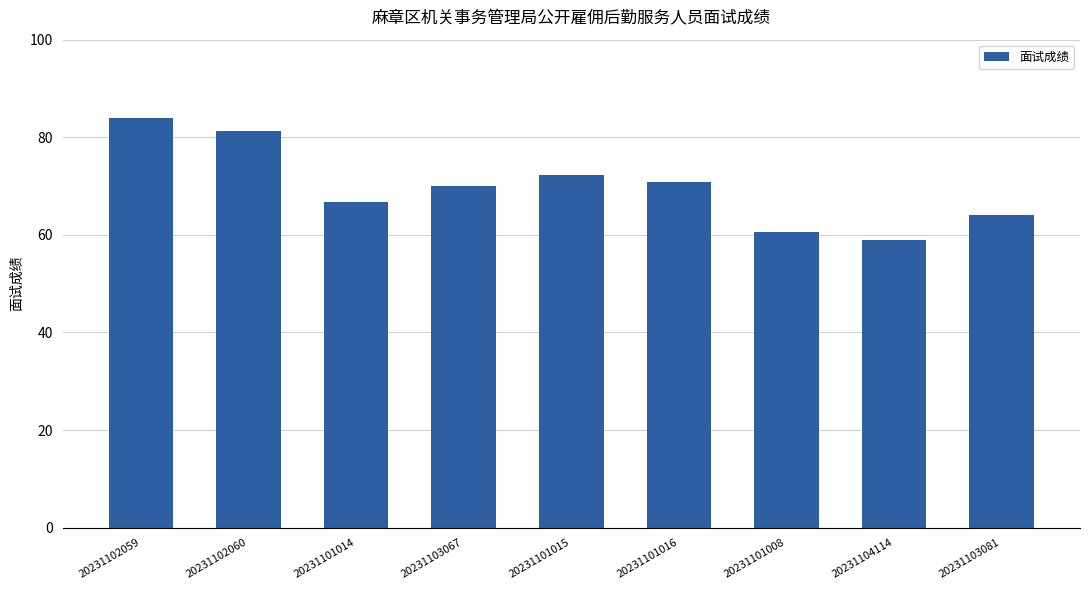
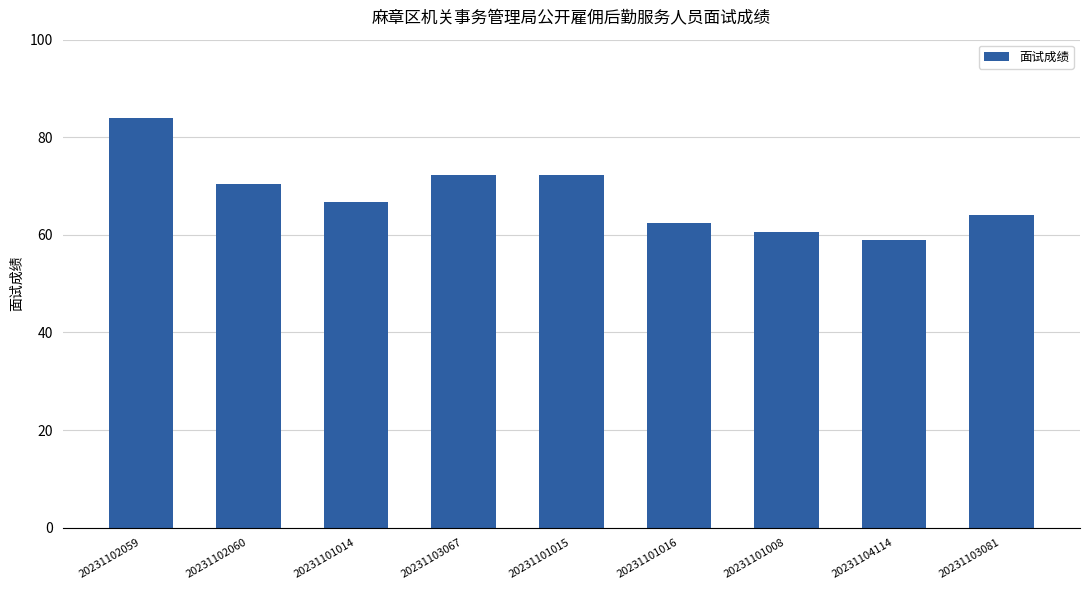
20231102060: 81 -> 70
20231103067: 70 -> 72
20231101016: 71 -> 62
